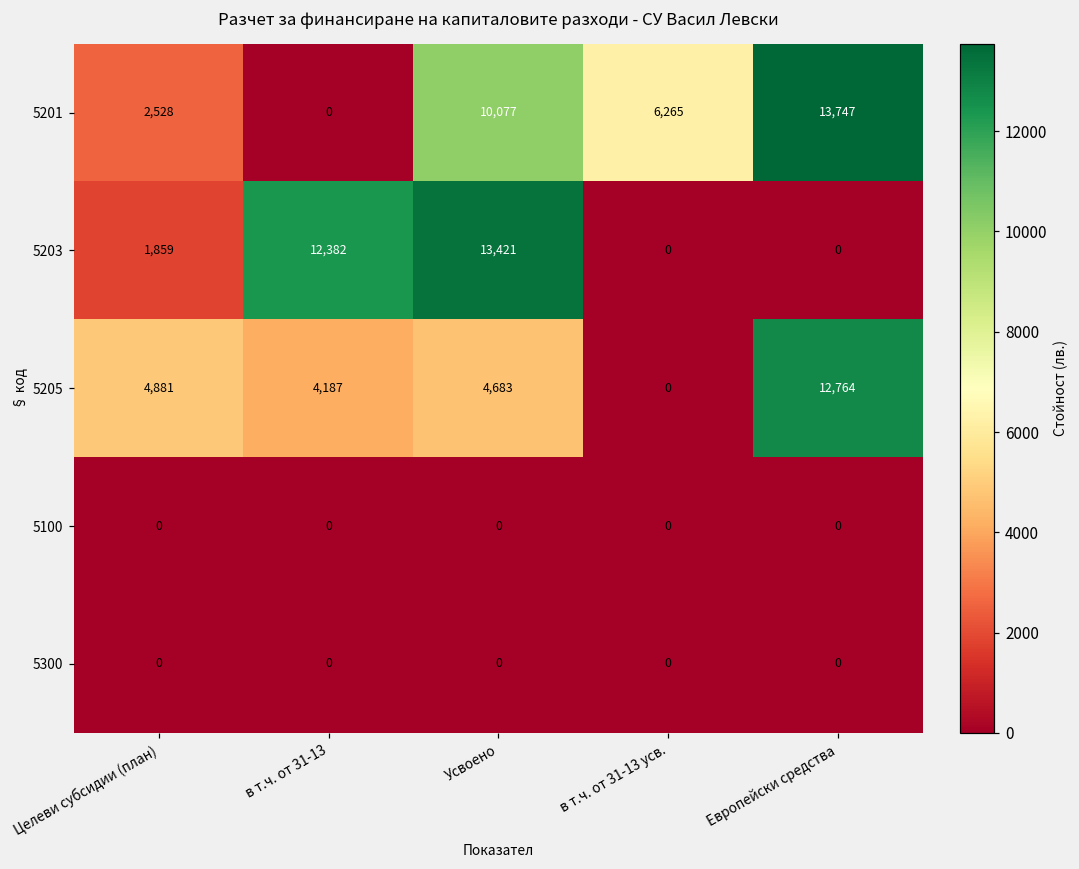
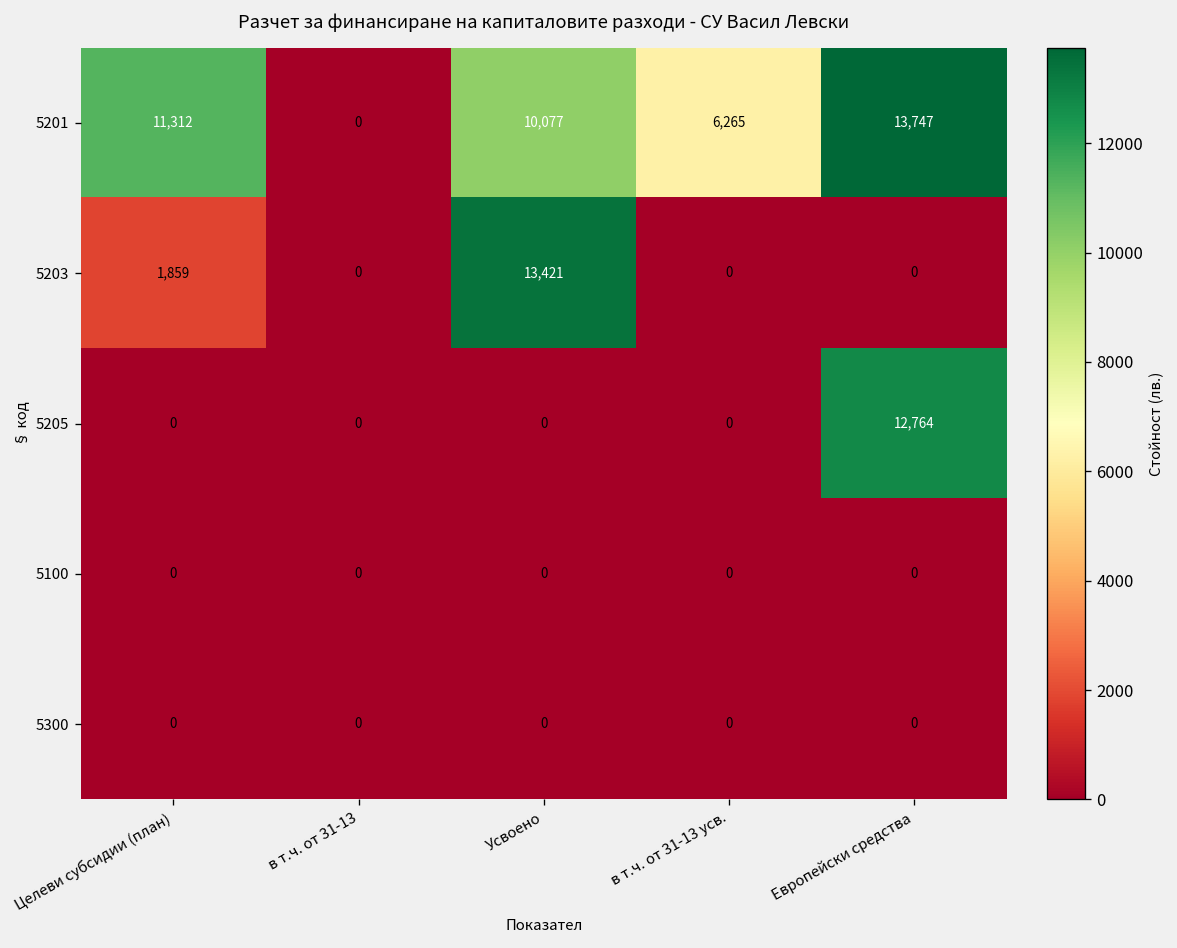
5201, Целеви субсидии (план): 2,528 -> 11,312
5203, в т.ч. от 31-13: 12,382 -> 0
5205, Целеви субсидии (план): 4,881 -> 0
5205, в т.ч. от 31-13: 4,187 -> 0
5205, Усвоено: 4,683 -> 0
